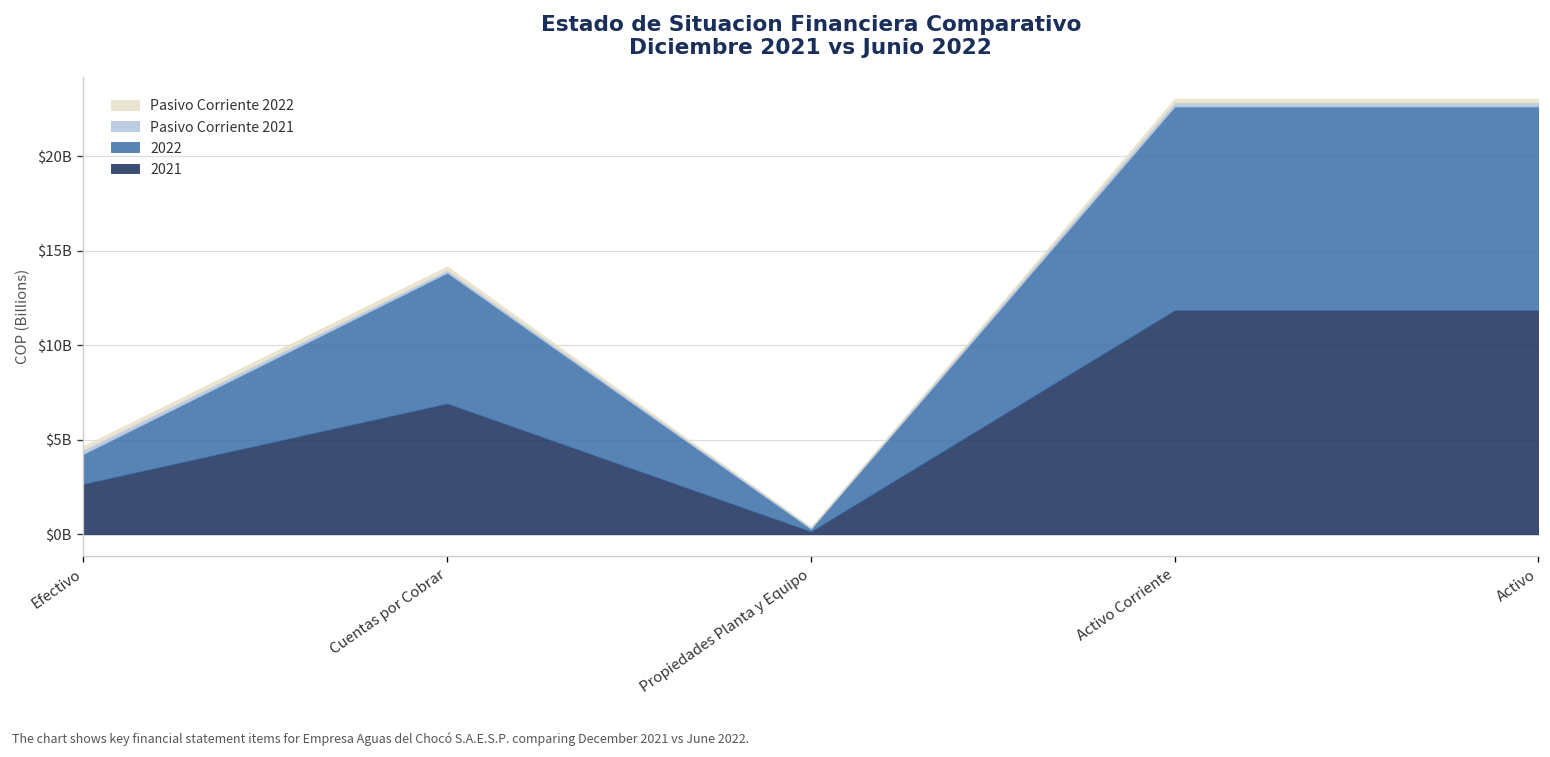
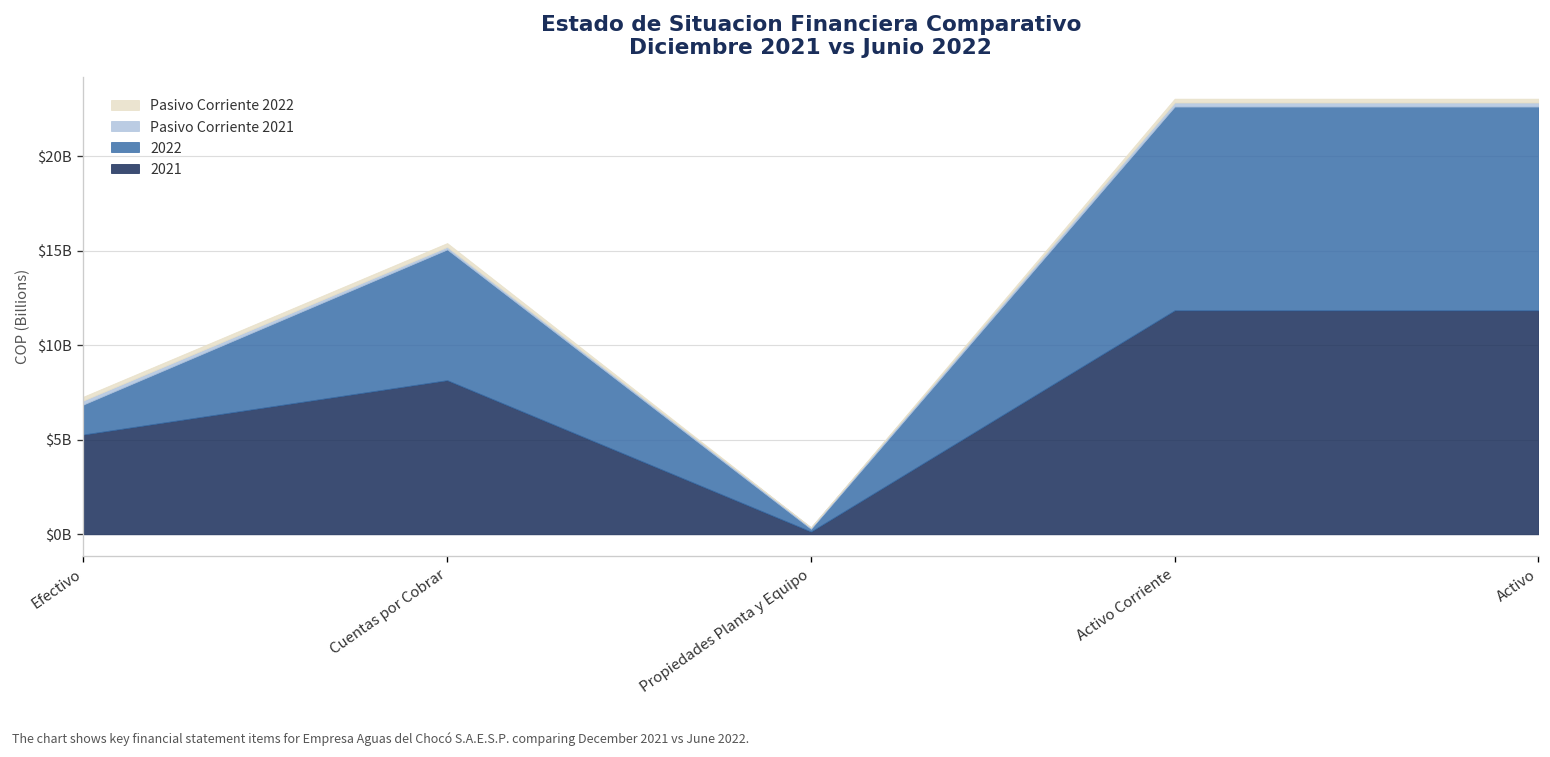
2021, Efectivo: $2700000000 -> $5300000000
2021, Cuentas por Cobrar: $6900000000 -> $8200000000
